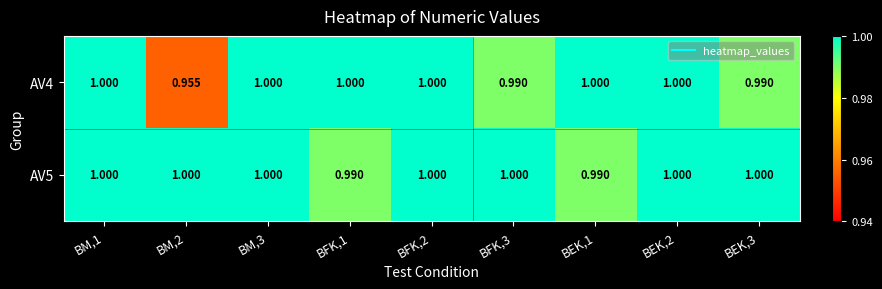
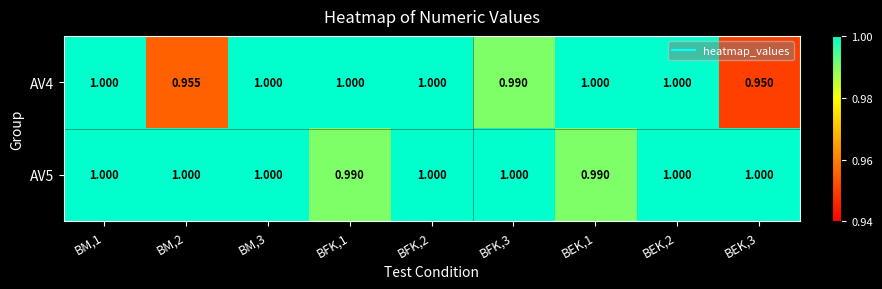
AV4, BEK,3: 0.990 -> 0.950
